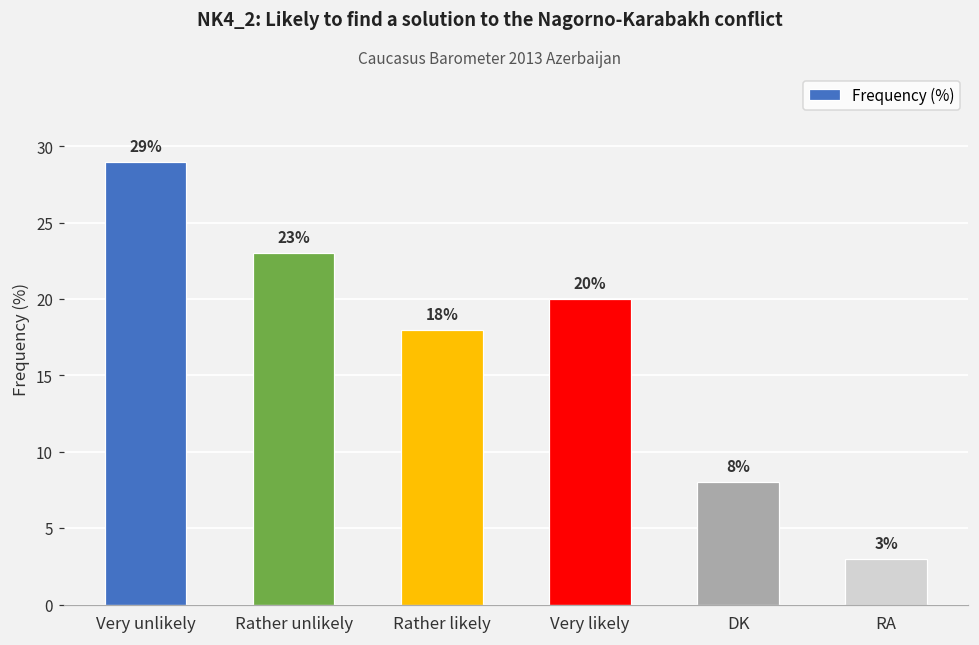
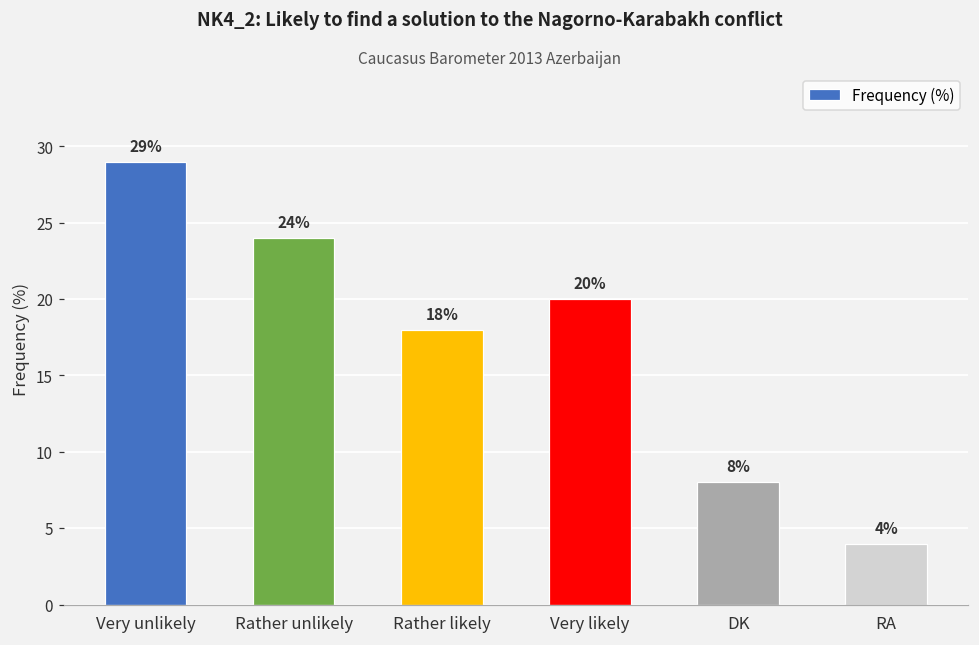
Rather unlikely: 23% -> 24%
RA: 3% -> 4%
